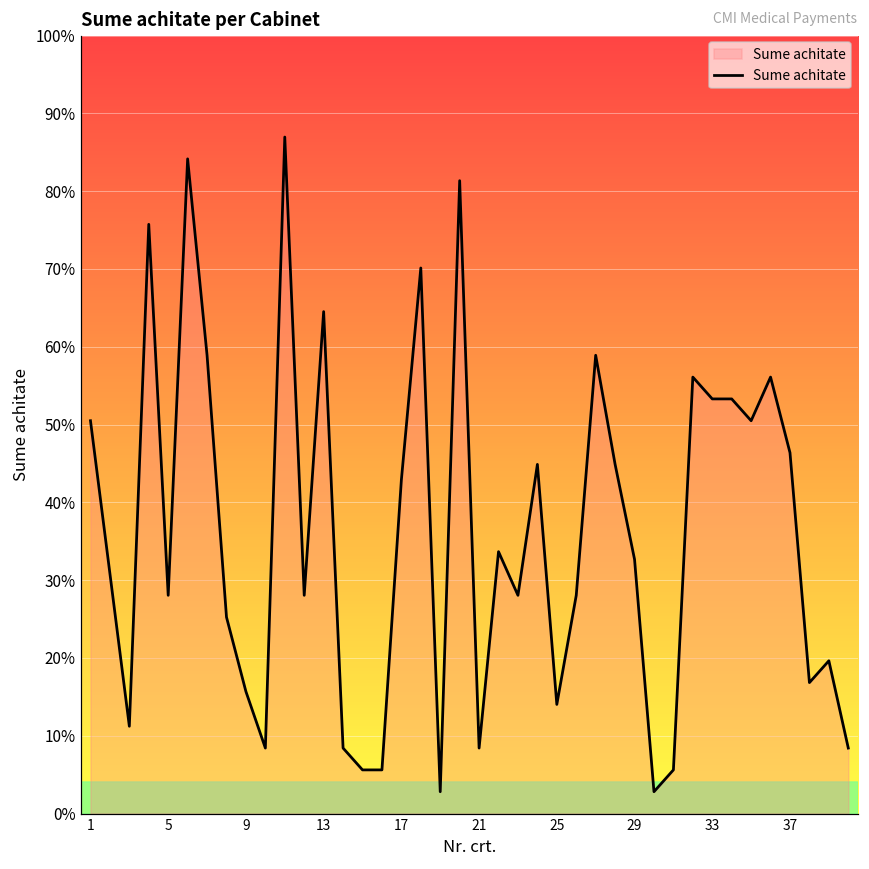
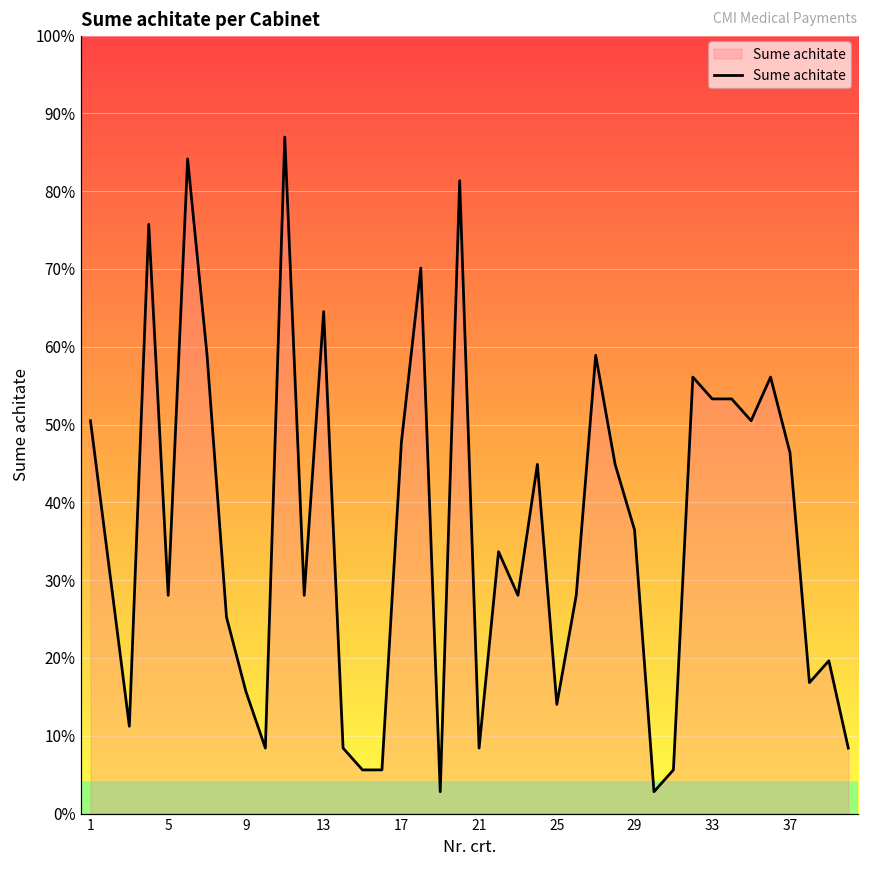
17: 43% -> 48%
29: 33% -> 36%
